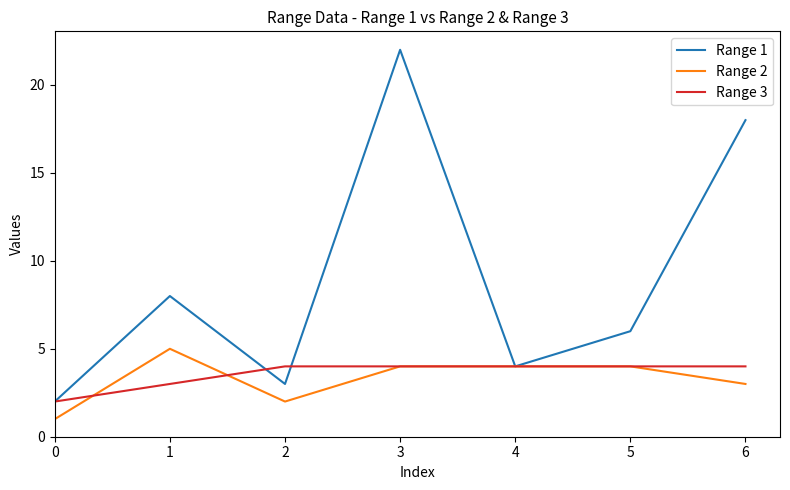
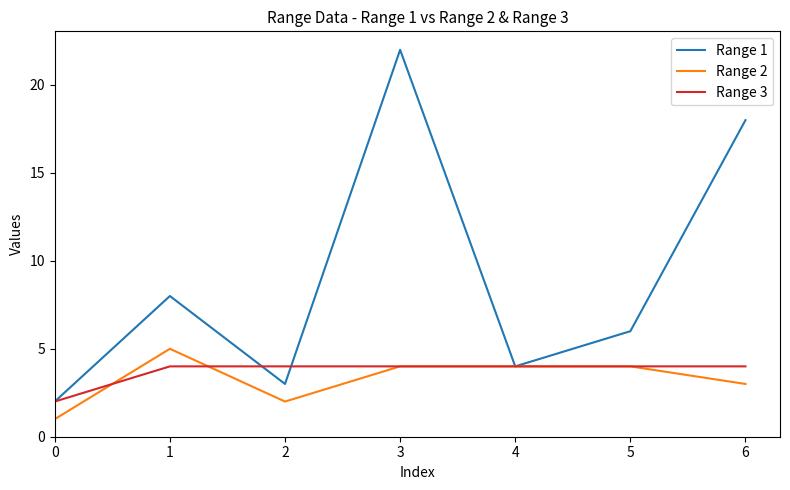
Range 3, 1: 3 -> 4
